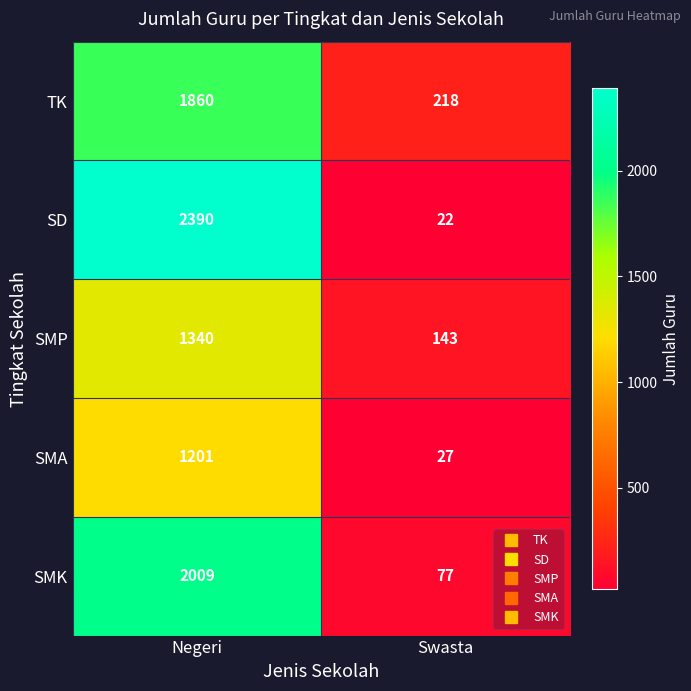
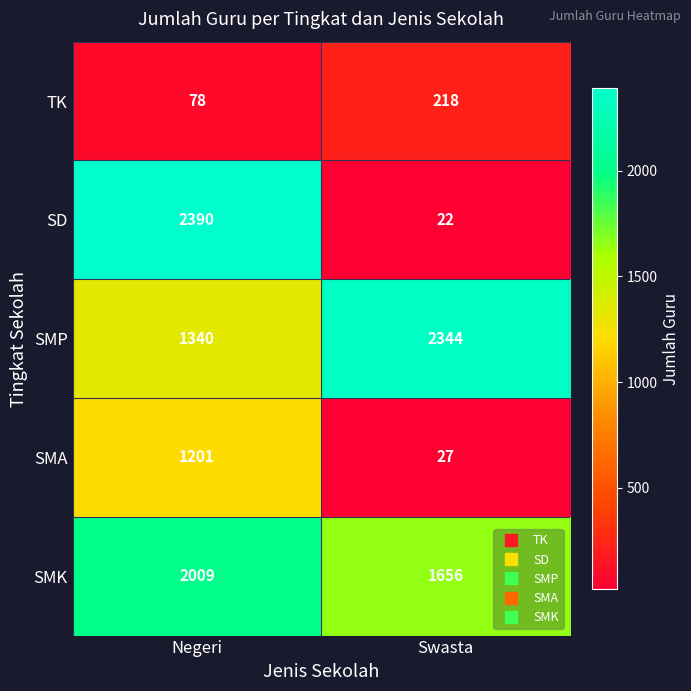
TK, Negeri: 1860 -> 78
SMP, Swasta: 143 -> 2344
SMK, Swasta: 77 -> 1656
